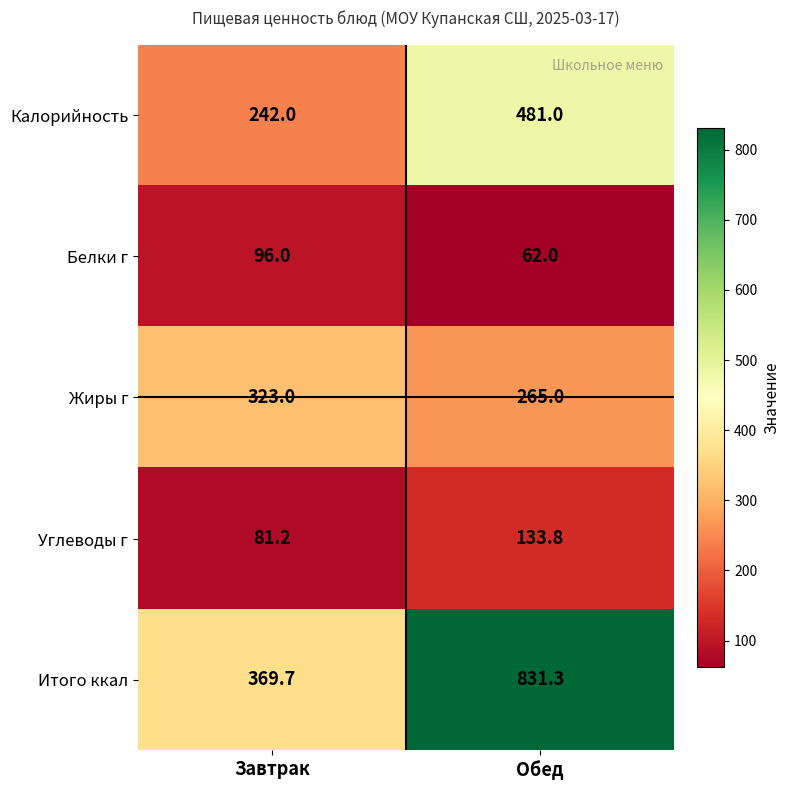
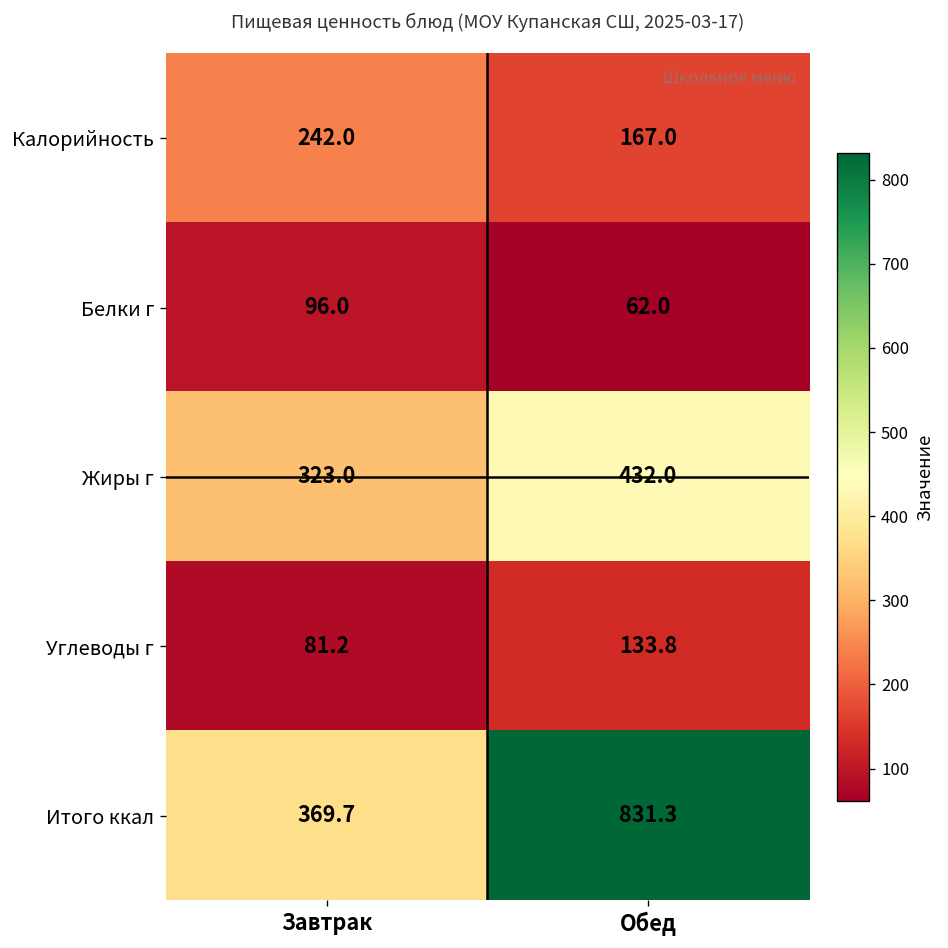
Калорийность, Обед: 481.0 -> 167.0
Жиры г, Обед: 265.0 -> 432.0
